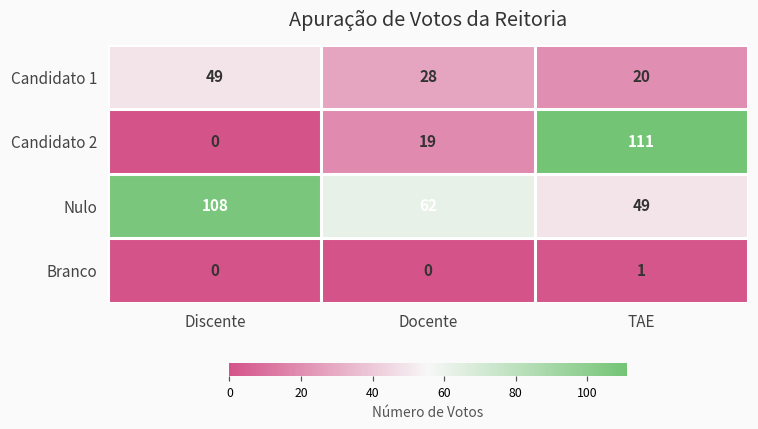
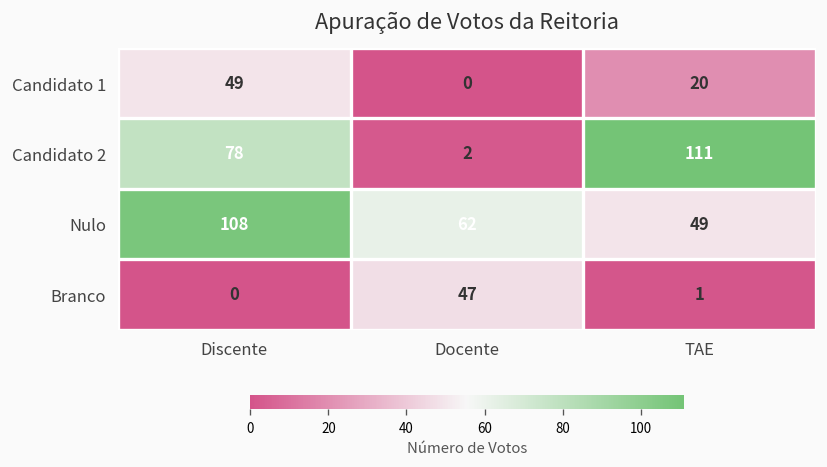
Candidato 1, Docente: 28 -> 0
Candidato 2, Discente: 0 -> 78
Candidato 2, Docente: 19 -> 2
Branco, Docente: 0 -> 47
